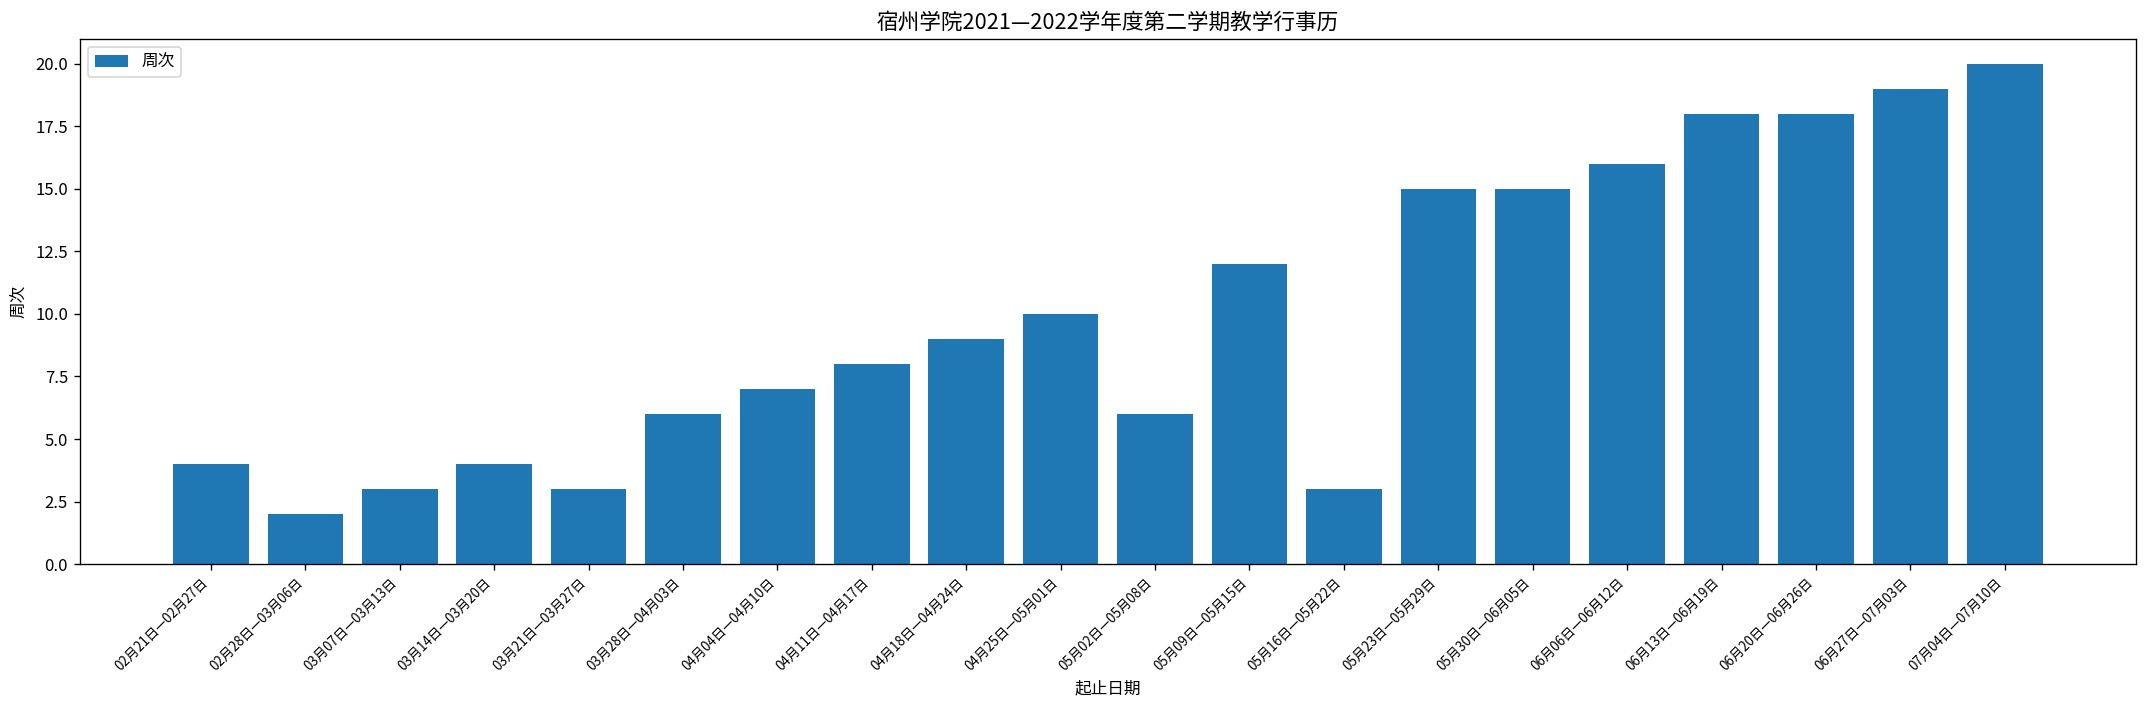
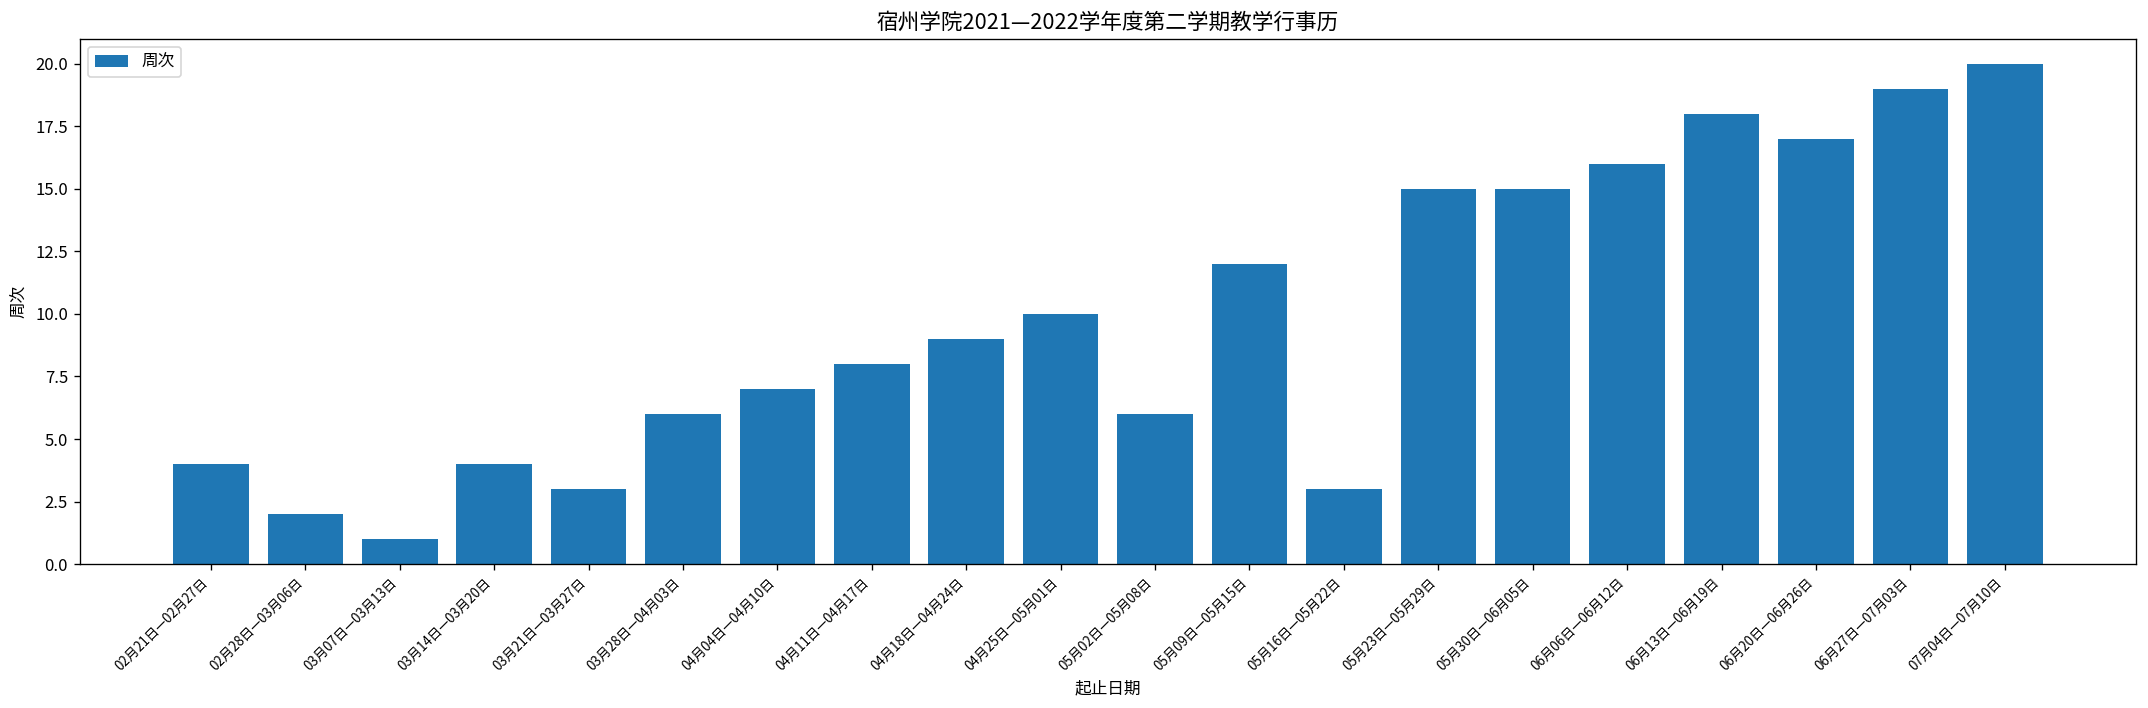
03月07日—03月13日: 3 -> 1
06月20日—06月26日: 18 -> 17
